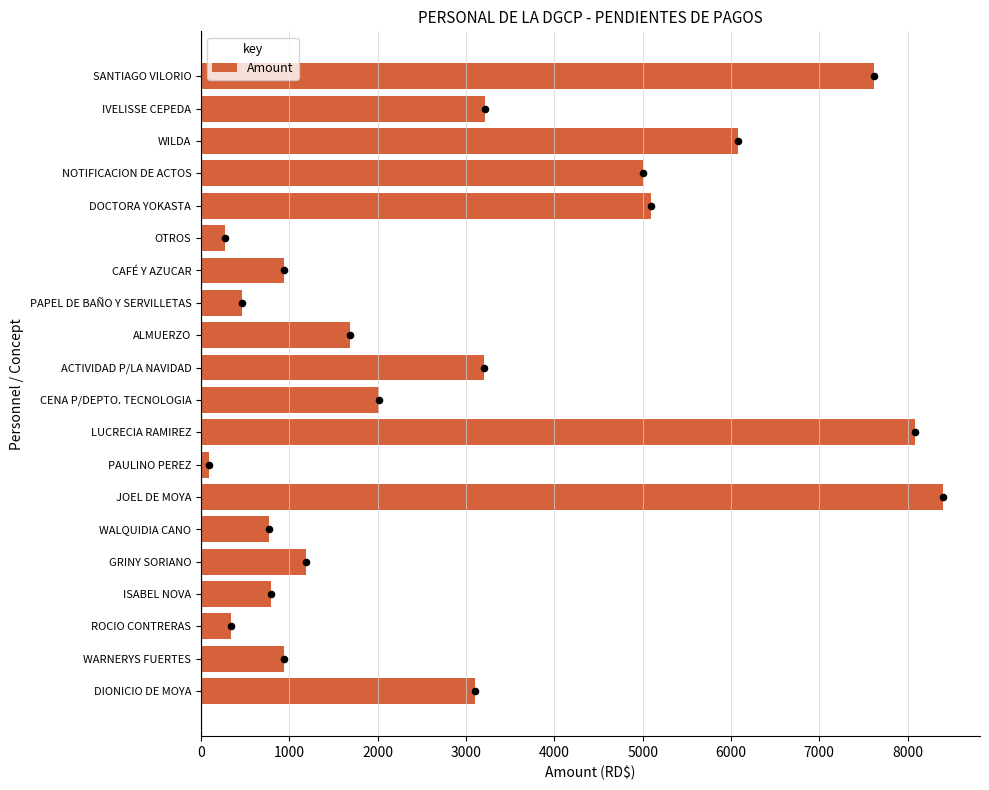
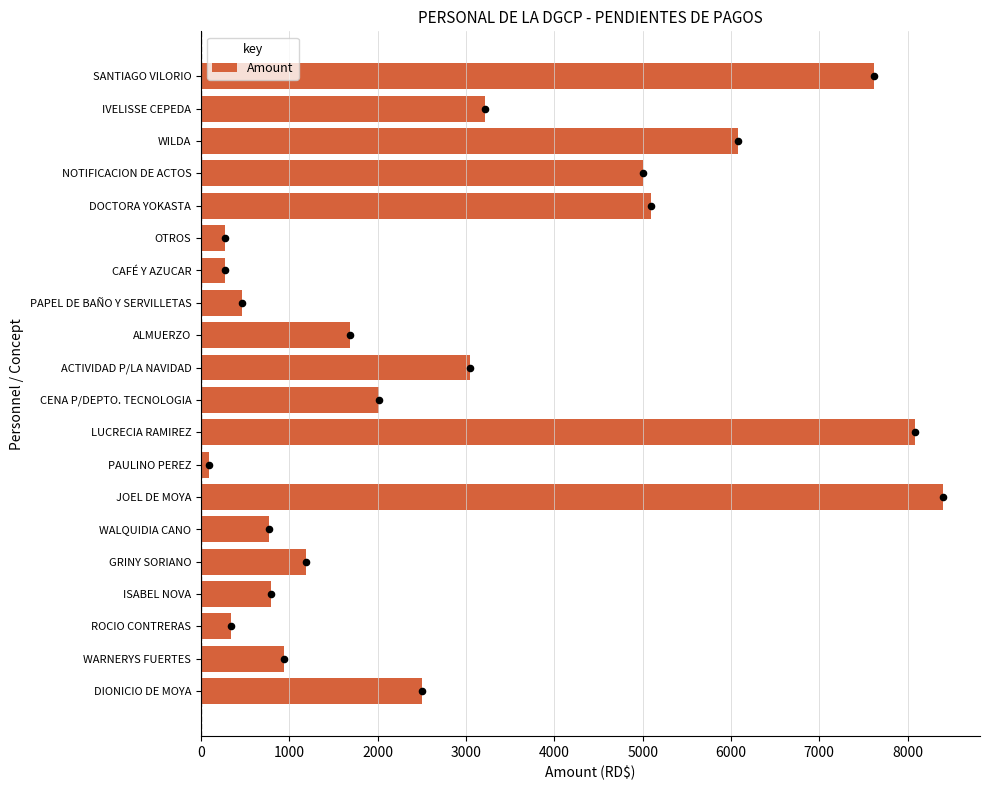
CAFÉ Y AZUCAR: 900 -> 300
ACTIVIDAD P/LA NAVIDAD: 3200 -> 3000
DIONICIO DE MOYA: 3100 -> 2500
